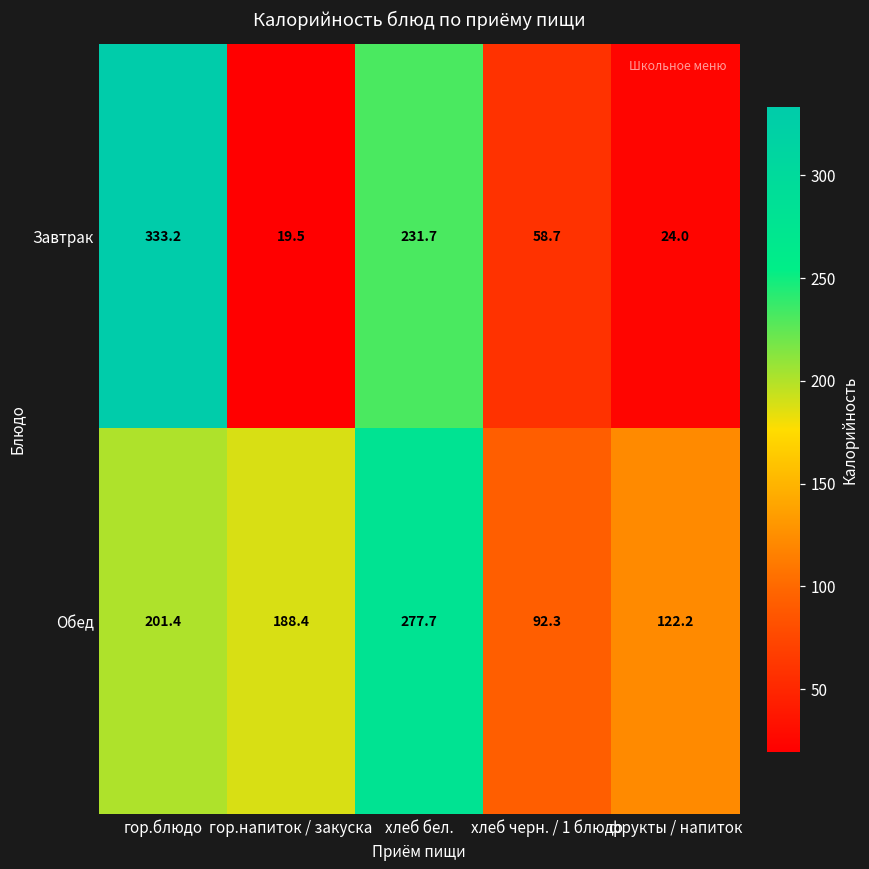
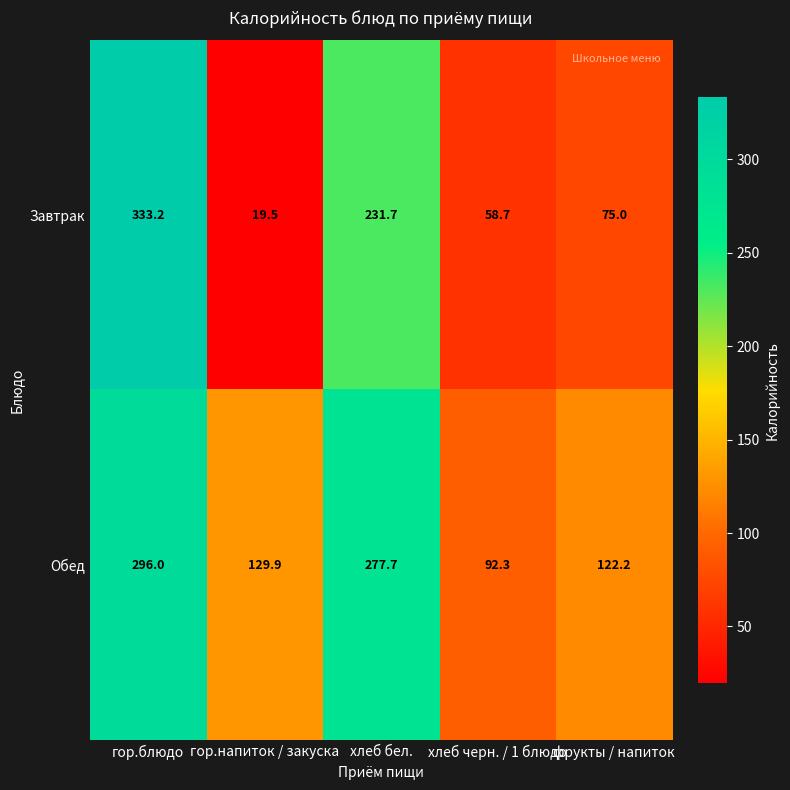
Завтрак, фрукты / напиток: 24.0 -> 75.0
Обед, гор.блюдо: 201.4 -> 296.0
Обед, гор.напиток / закуска: 188.4 -> 129.9
